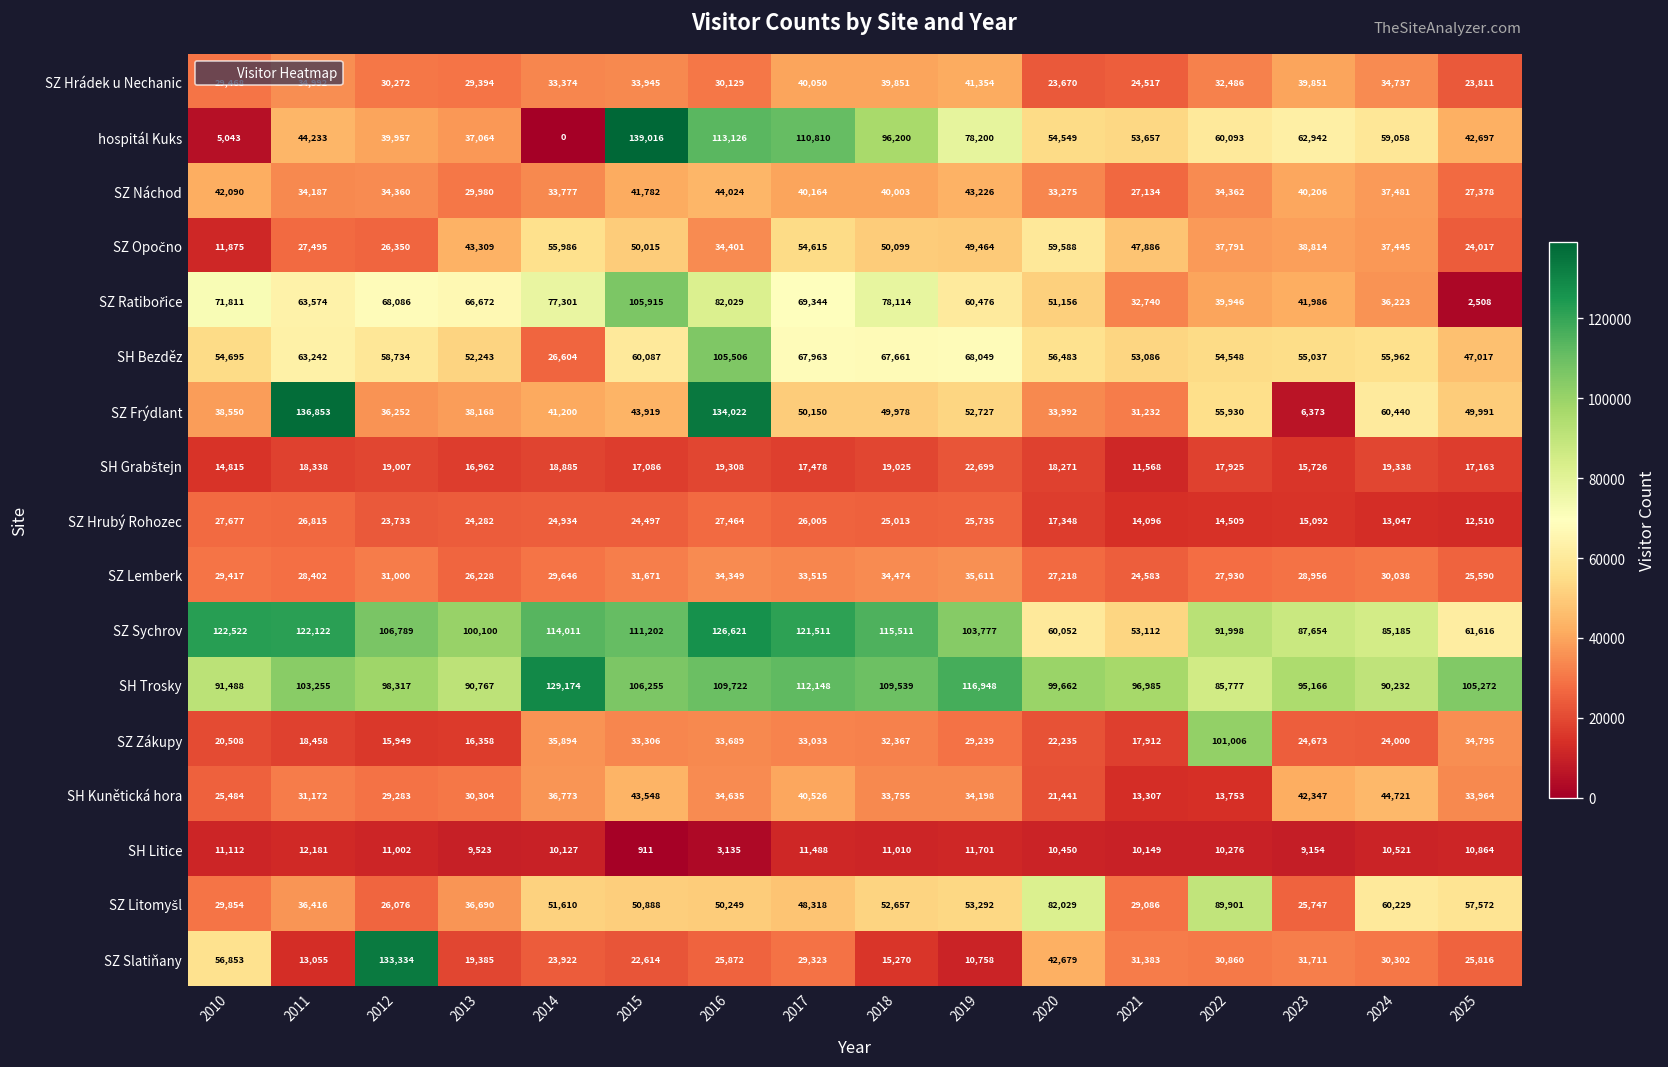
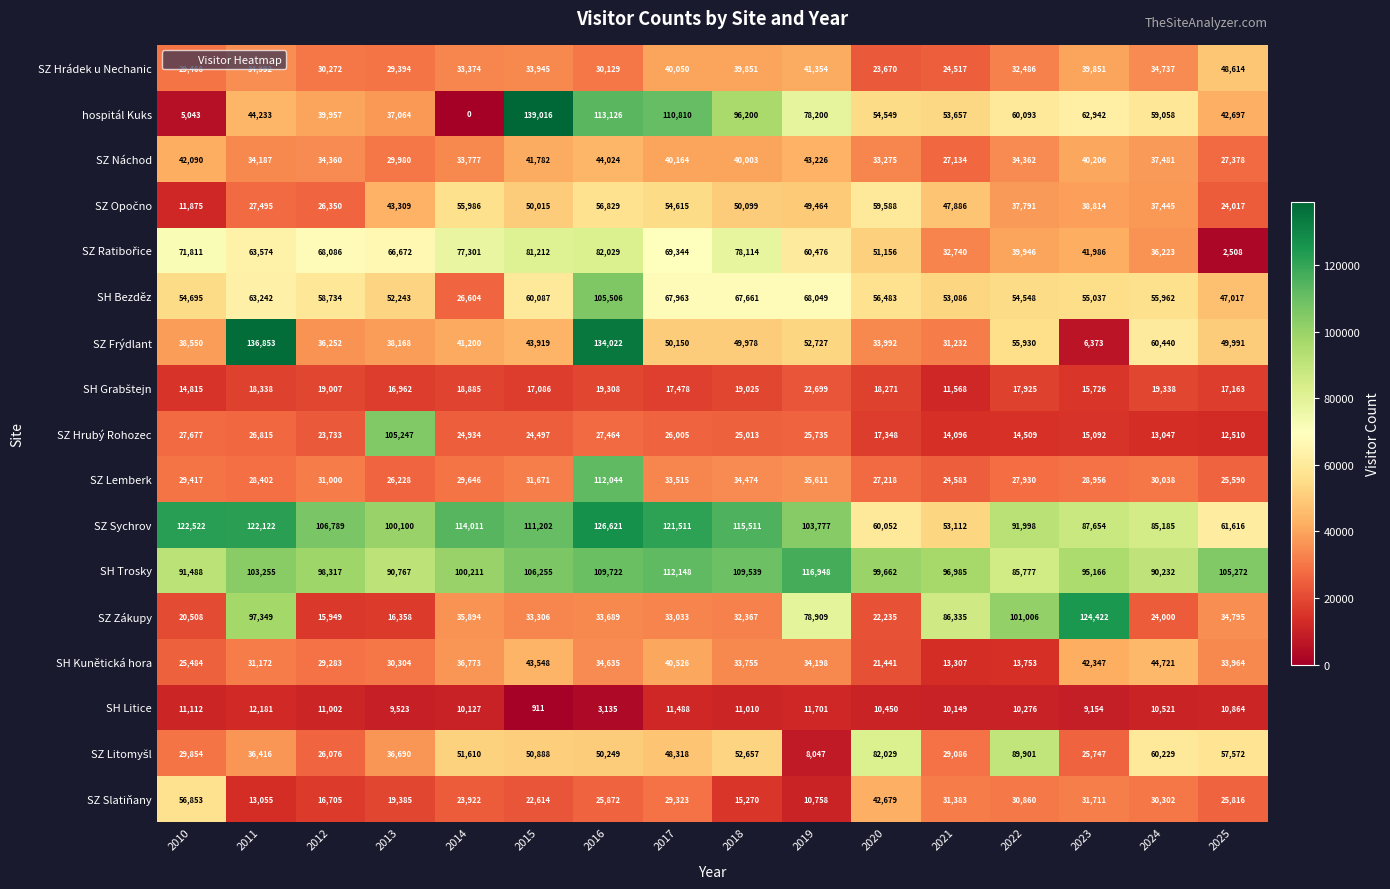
SZ Hrádek u Nechanic, 2025: 23,811 -> 48,614
SZ Opočno, 2016: 34,401 -> 56,829
SZ Ratibořice, 2015: 105,915 -> 81,212
SZ Hrubý Rohozec, 2013: 24,282 -> 105,247
SZ Lemberk, 2016: 34,349 -> 112,044
SH Trosky, 2014: 129,174 -> 100,211
SZ Zákupy, 2011: 18,458 -> 97,349
SZ Zákupy, 2019: 29,239 -> 78,909
SZ Zákupy, 2021: 17,912 -> 86,335
SZ Zákupy, 2023: 24,673 -> 124,422
SZ Litomyšl, 2019: 53,292 -> 8,047
SZ Slatiňany, 2012: 133,334 -> 16,705
